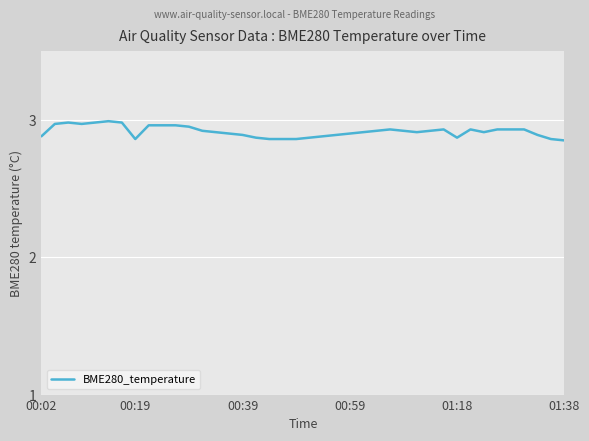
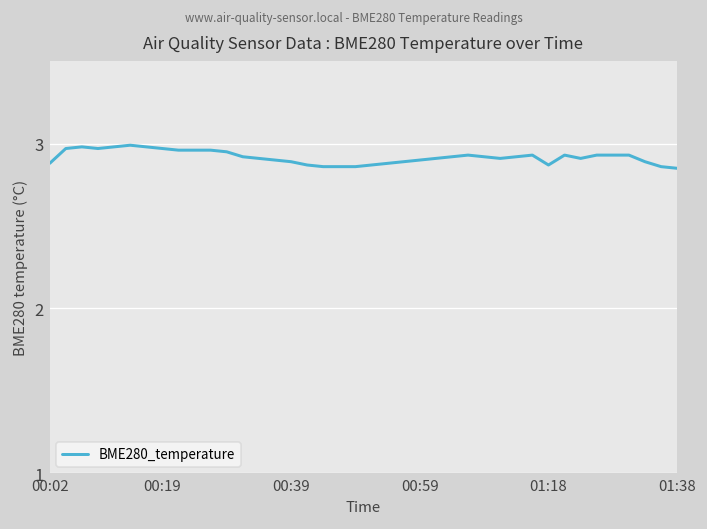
00:19: 2.86 -> 2.97
